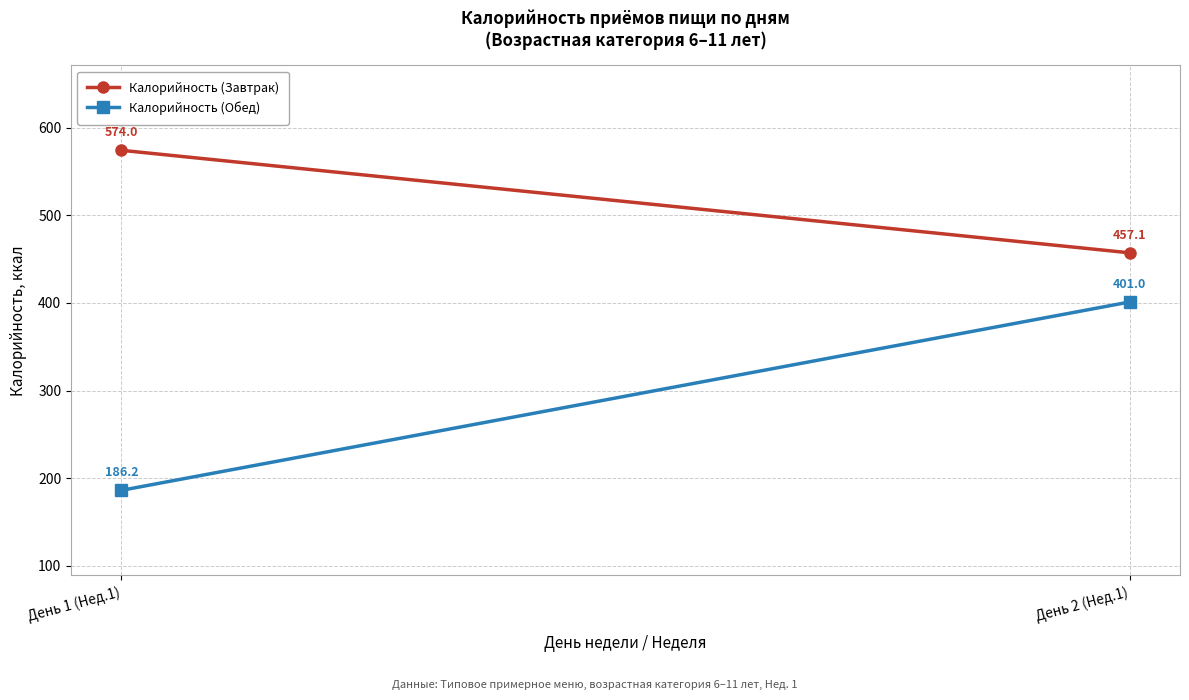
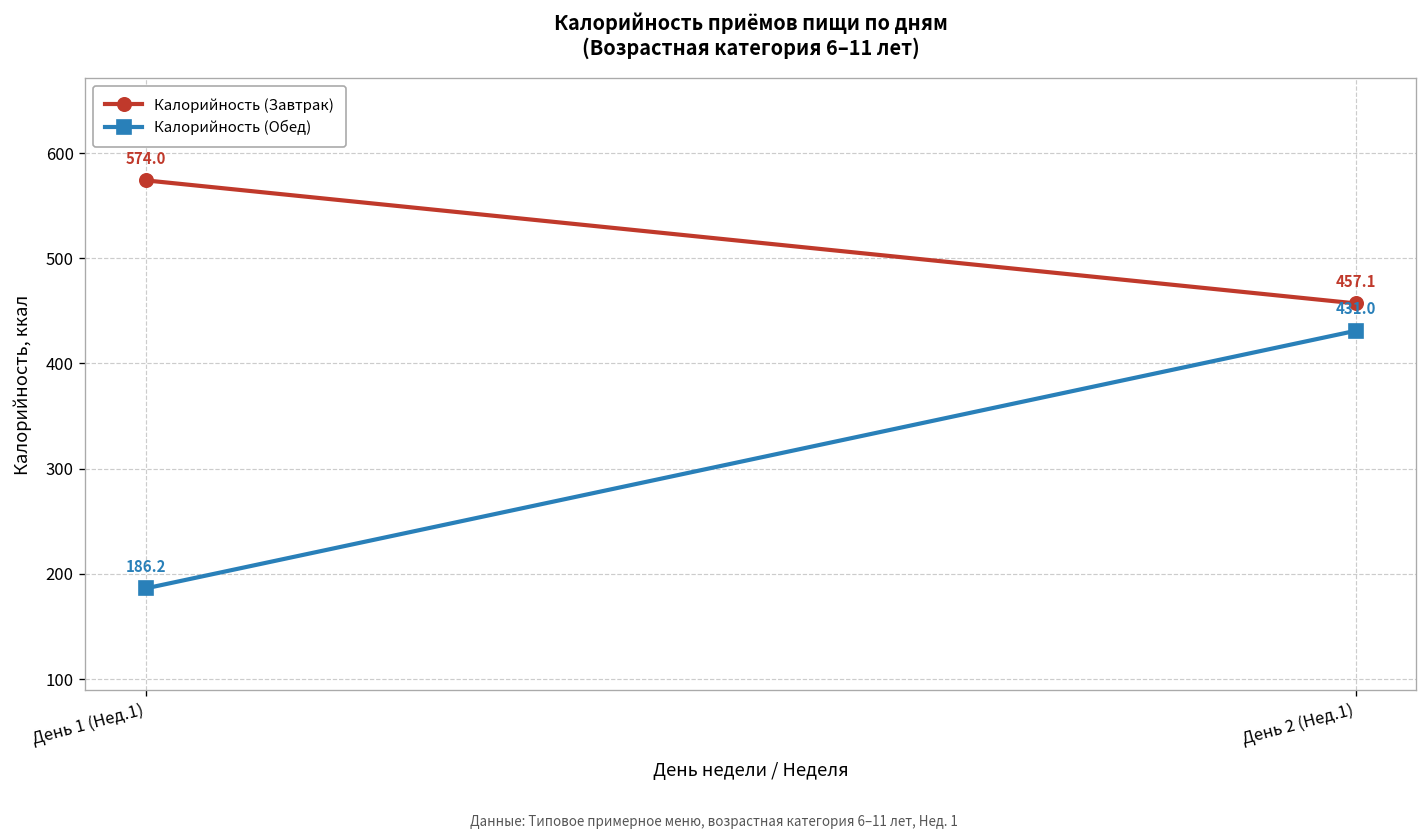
Калорийность (Обед), День 2 (Нед.1): 401.0 -> 431.0
